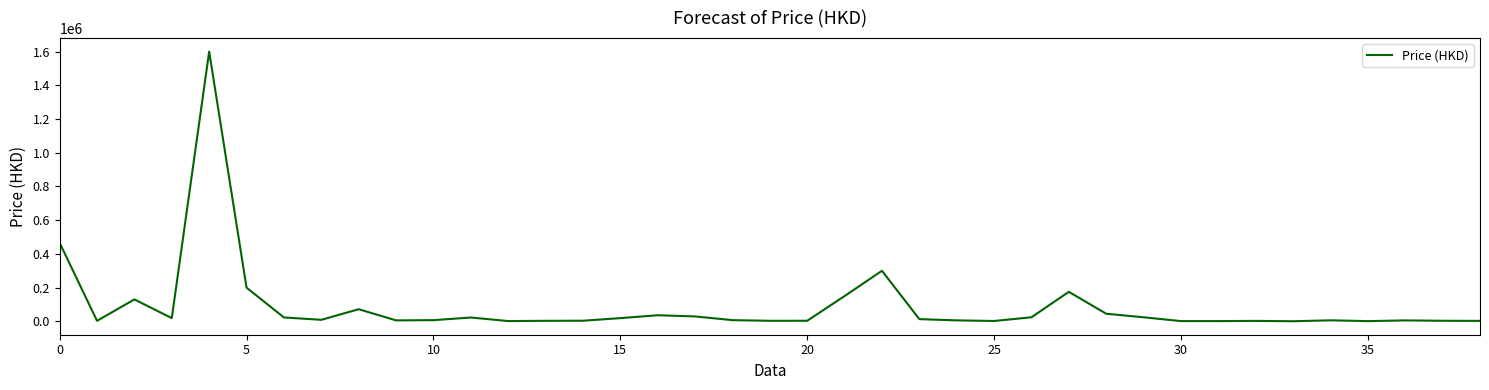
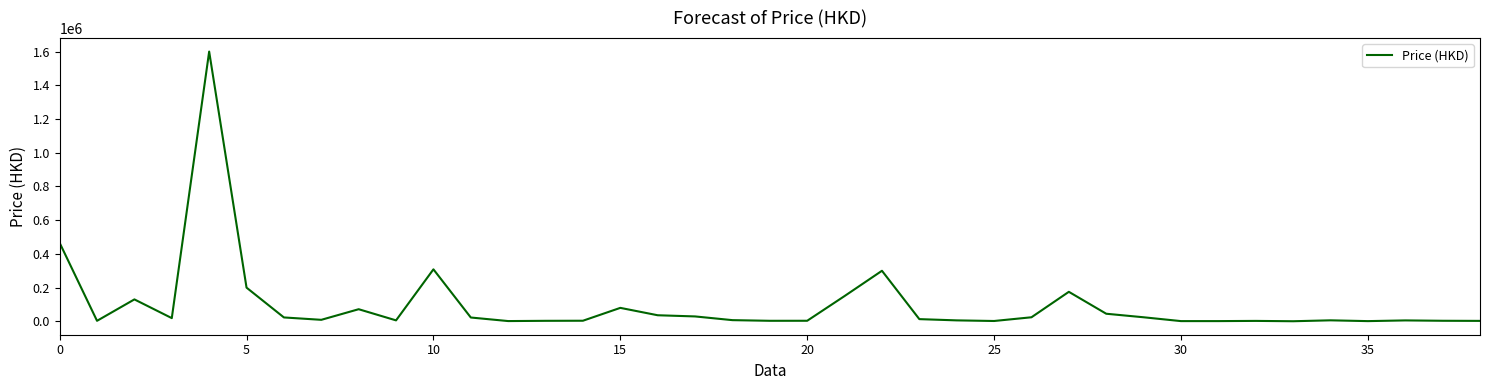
10: 10000 -> 310000
15: 20000 -> 80000
